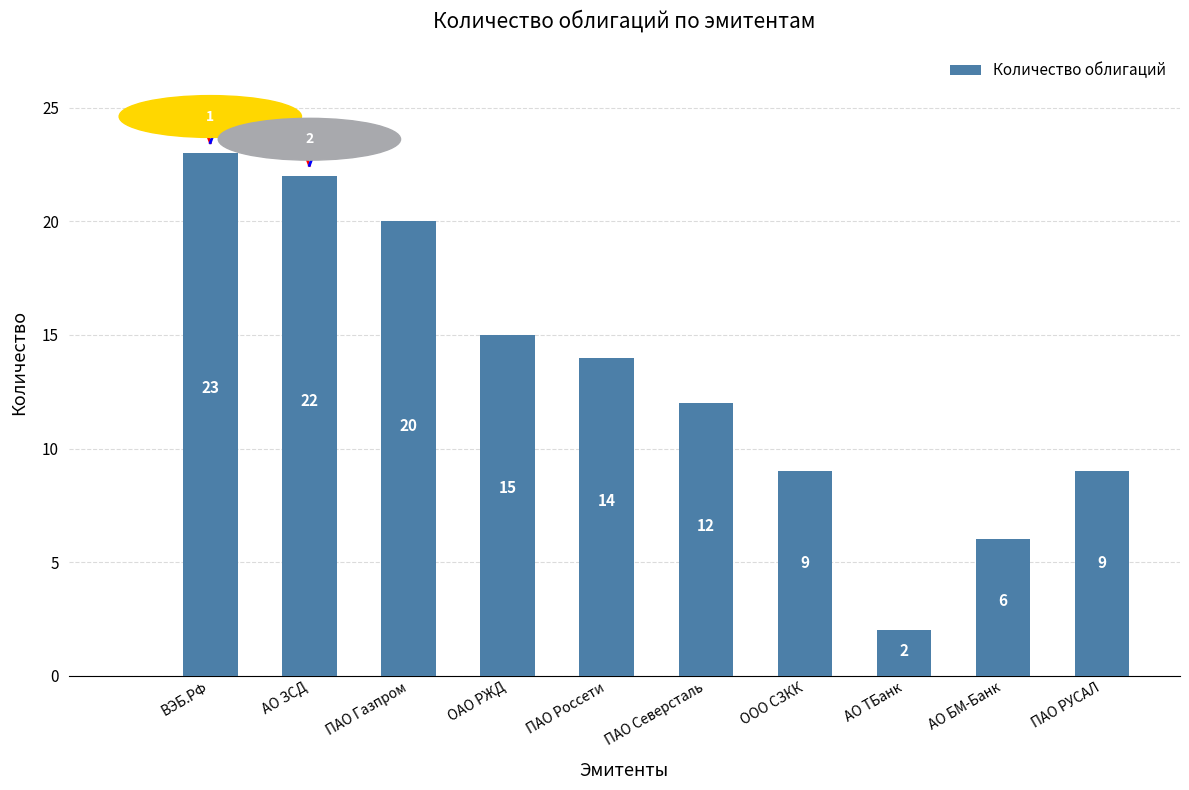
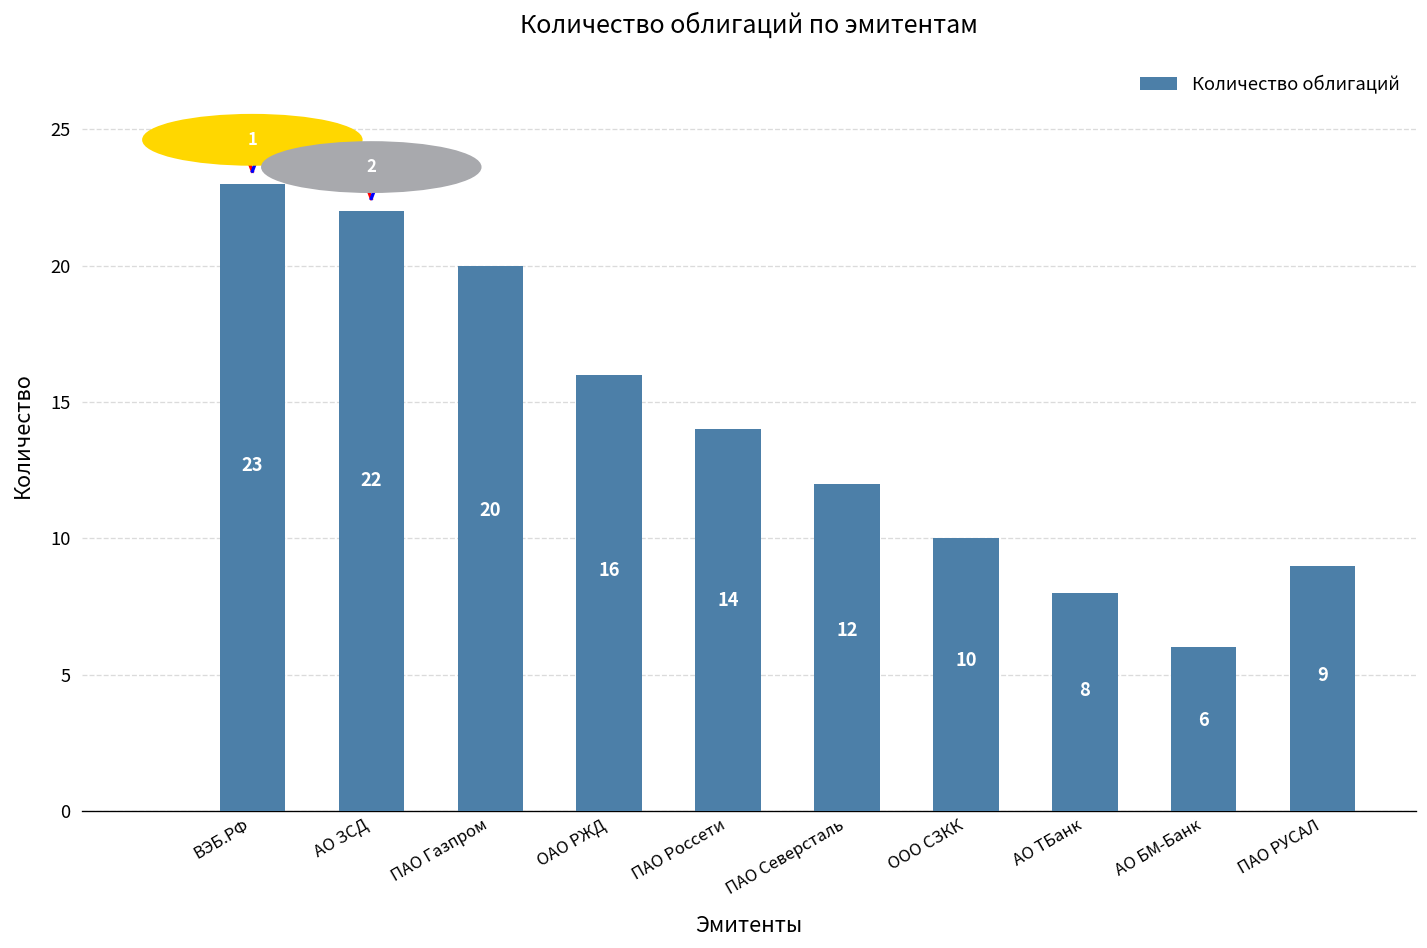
Количество облигаций, ОАО РЖД: 15 -> 16
Количество облигаций, ООО СЗКК: 9 -> 10
Количество облигаций, АО ТБанк: 2 -> 8
